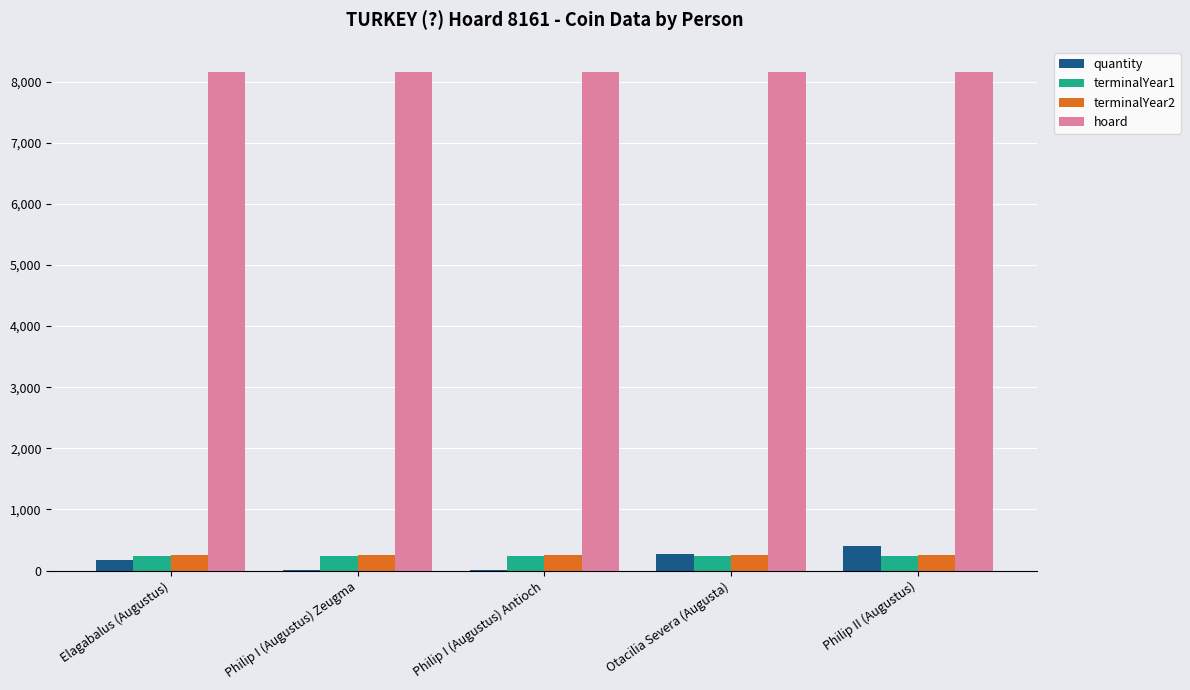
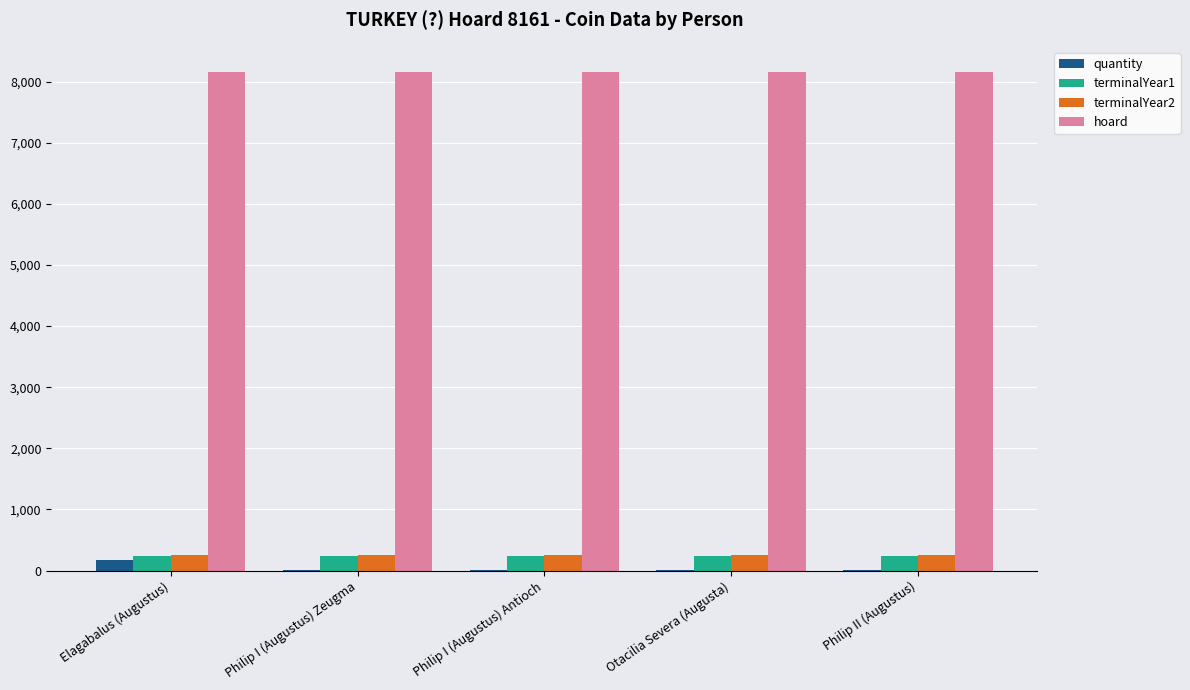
quantity, Otacilia Severa (Augusta): 300 -> 0
quantity, Philip II (Augustus): 400 -> 0
